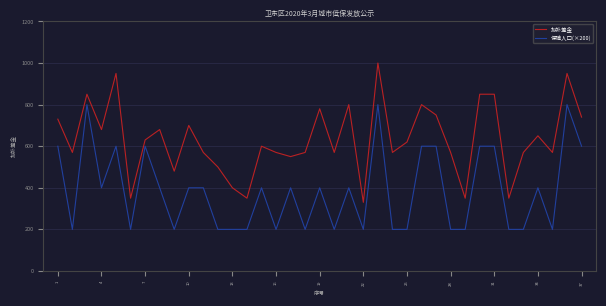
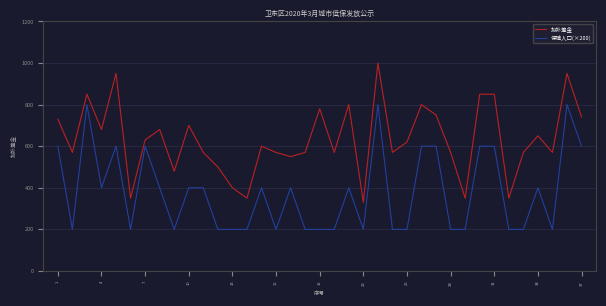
保障人口(×200), 19: 400 -> 200
